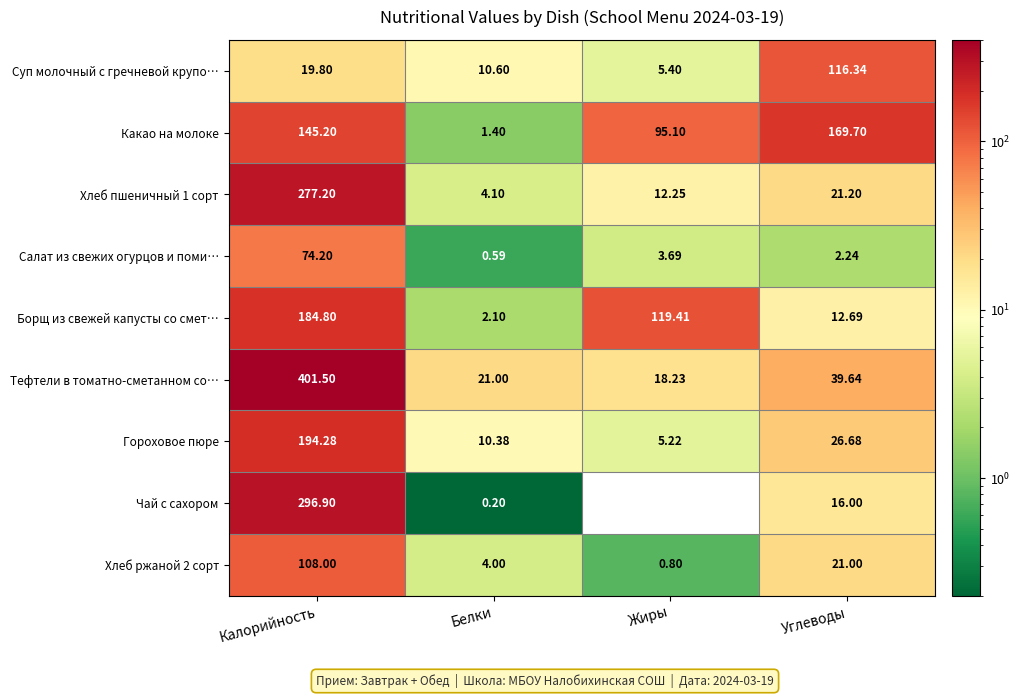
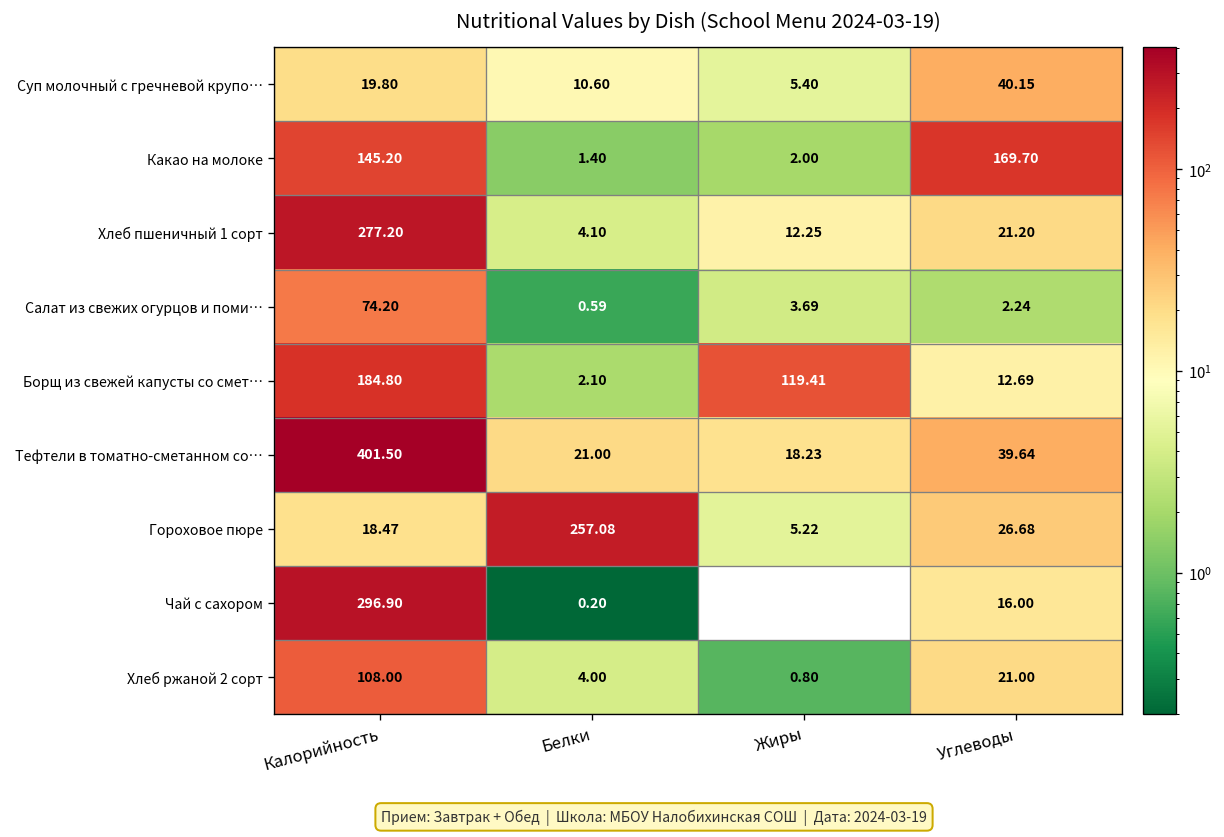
Суп молочный с гречневой крупо…, Углеводы: 116.34 -> 40.15
Какао на молоке, Жиры: 95.10 -> 2.00
Гороховое пюре, Калорийность: 194.28 -> 18.47
Гороховое пюре, Белки: 10.38 -> 257.08
